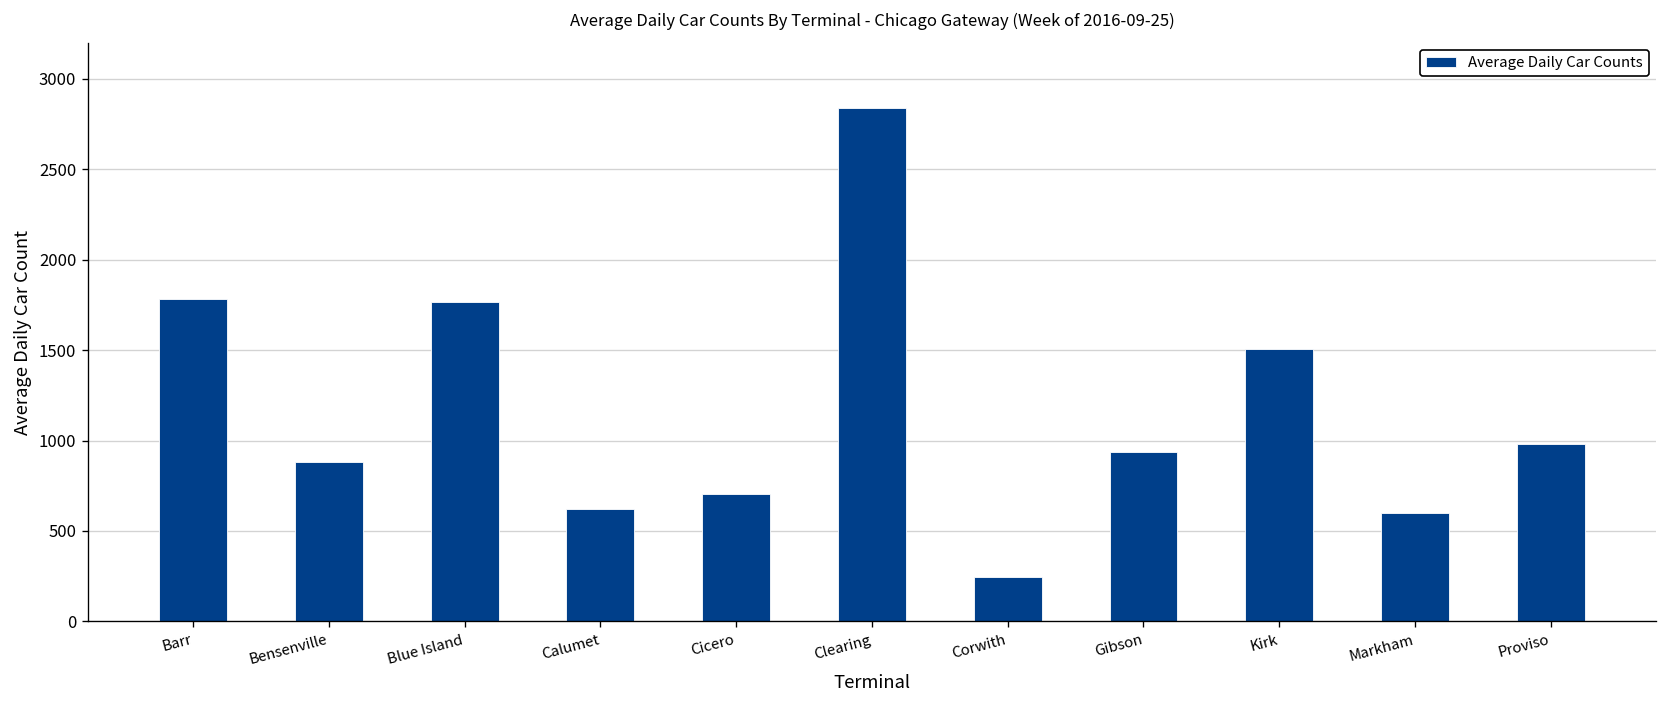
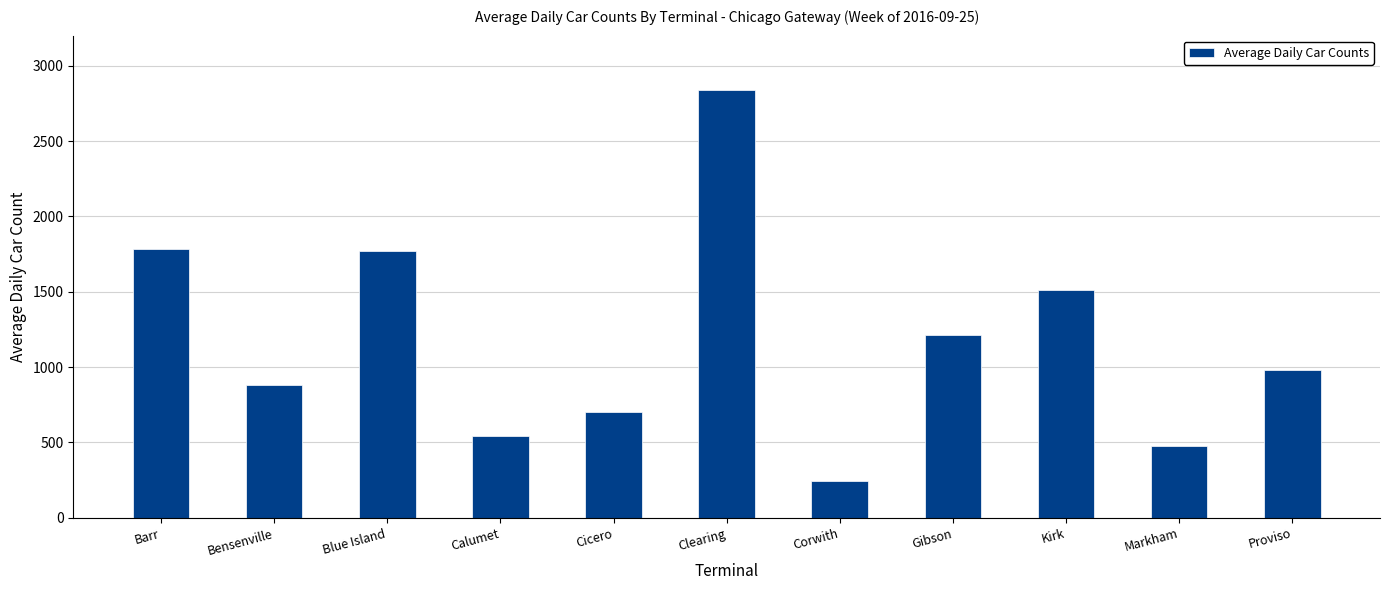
Calumet: 620 -> 540
Gibson: 940 -> 1210
Markham: 600 -> 480
